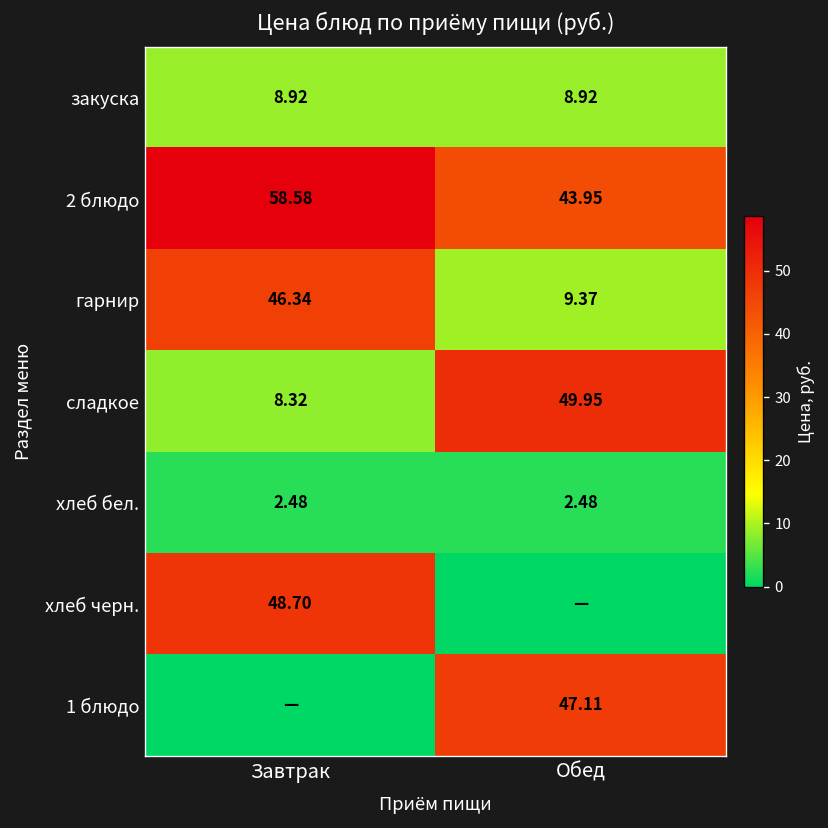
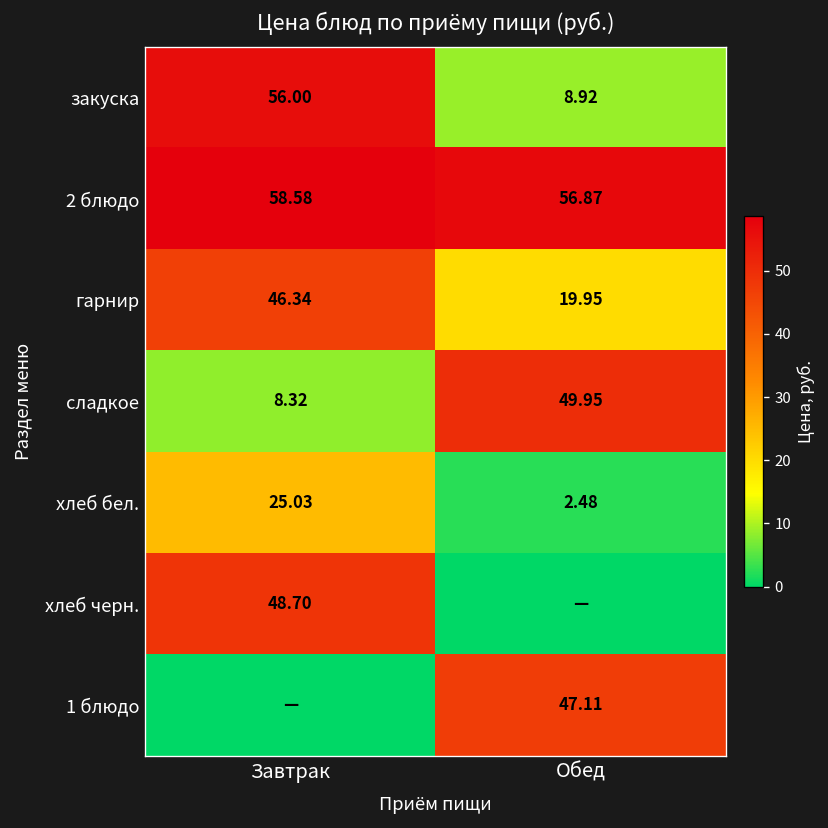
закуска, Завтрак: 8.92 -> 56.00
2 блюдо, Обед: 43.95 -> 56.87
гарнир, Обед: 9.37 -> 19.95
хлеб бел., Завтрак: 2.48 -> 25.03
